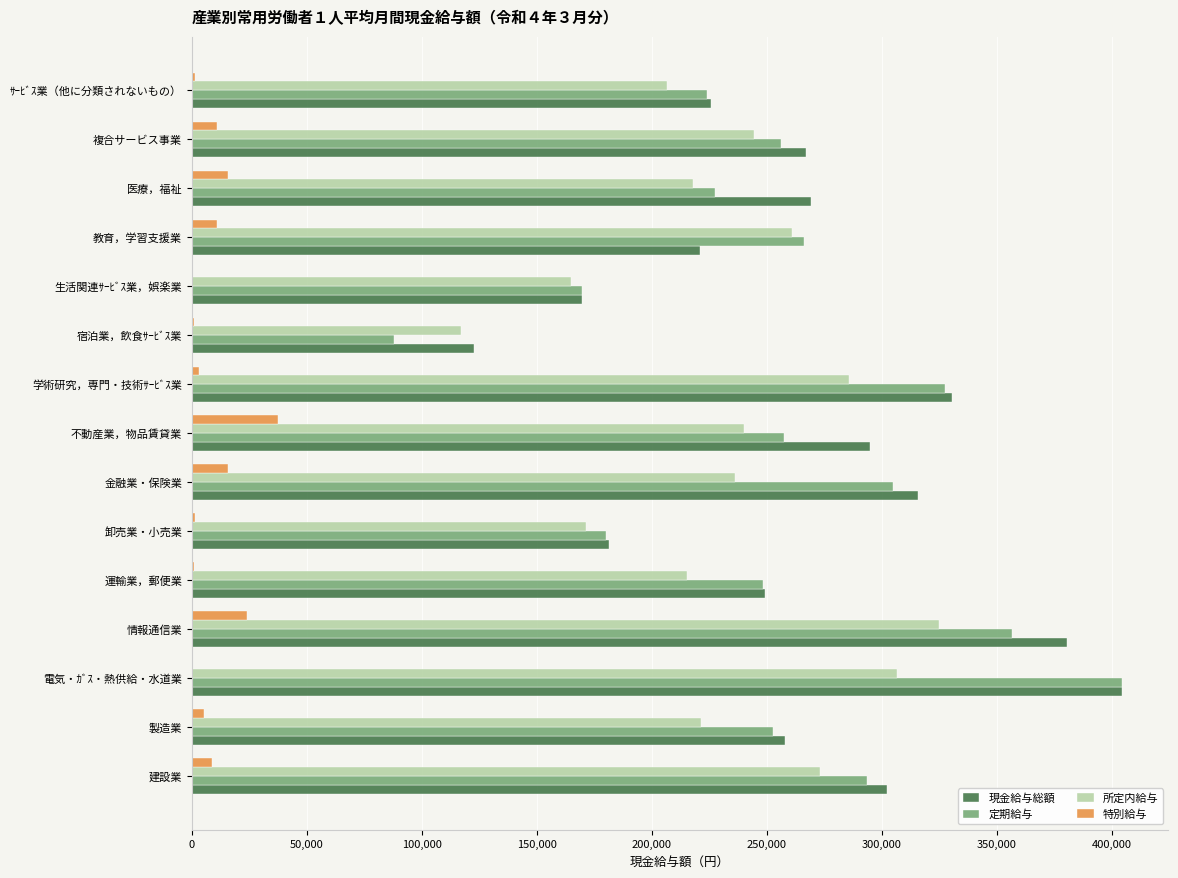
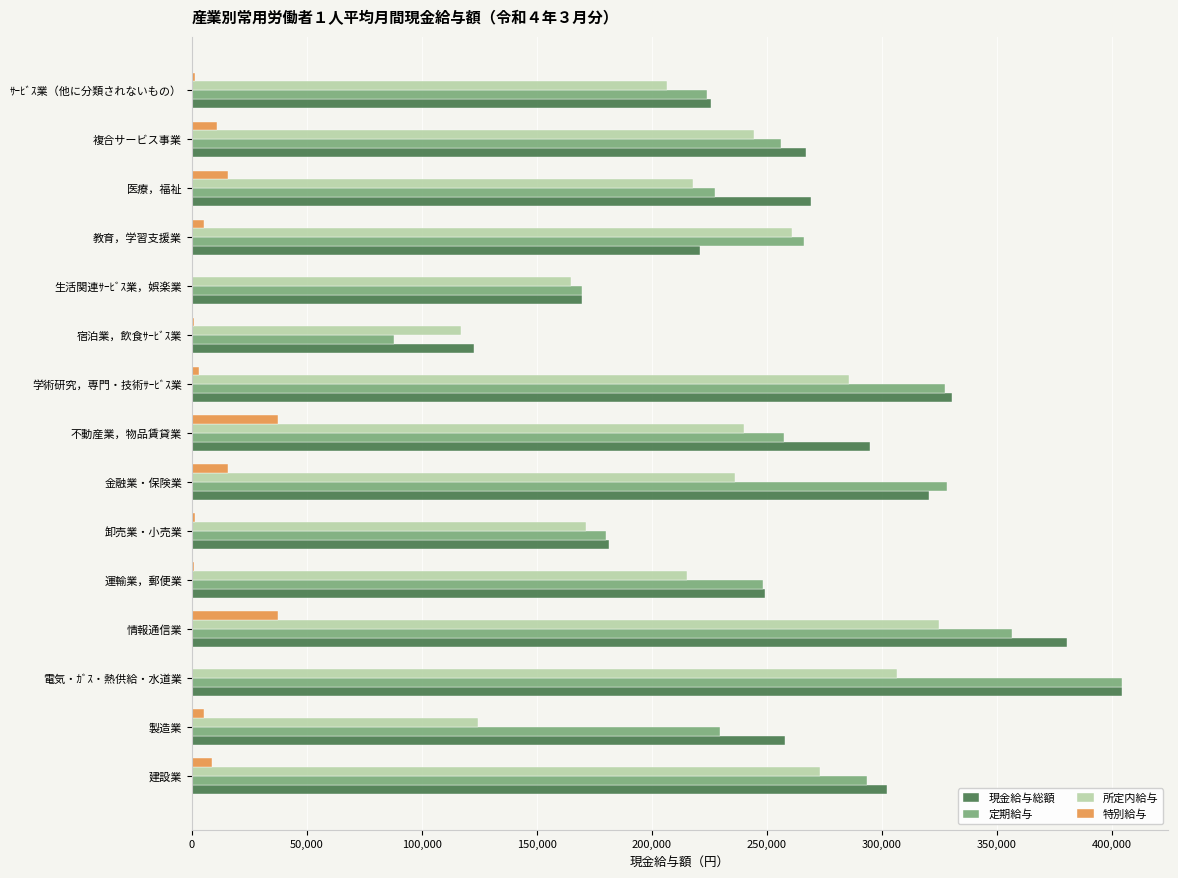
特別給与, 教育，学習支援業: 11,000 -> 5,000
定期給与, 金融業・保険業: 305,000 -> 328,000
現金給与総額, 金融業・保険業: 316,000 -> 321,000
特別給与, 情報通信業: 24,000 -> 38,000
所定内給与, 製造業: 222,000 -> 124,000
定期給与, 製造業: 253,000 -> 229,000
